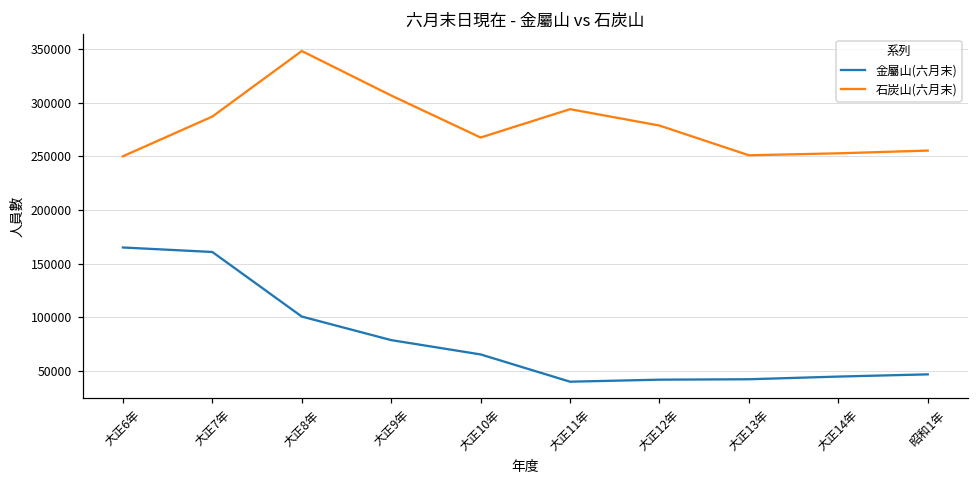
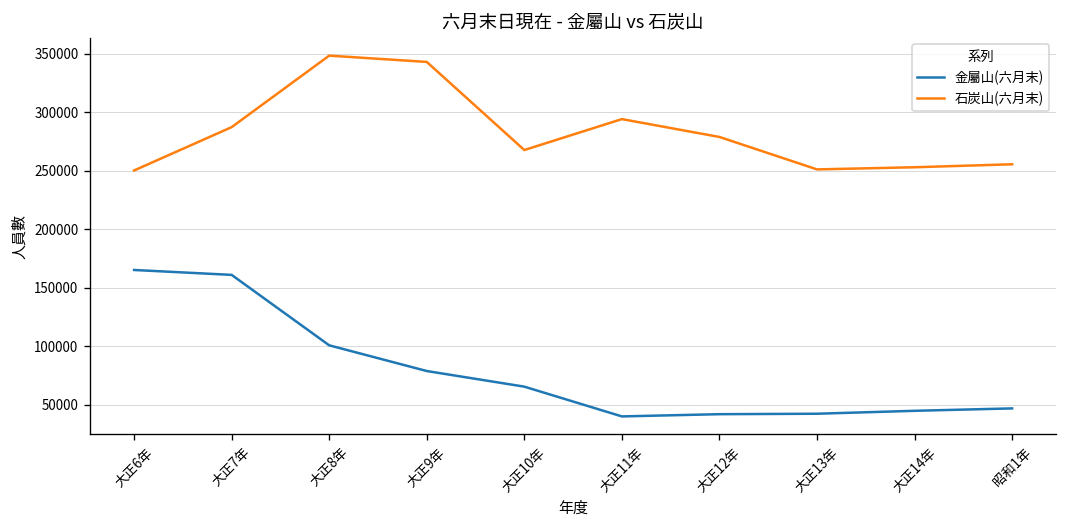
石炭山(六月末), 大正9年: 310000 -> 340000
